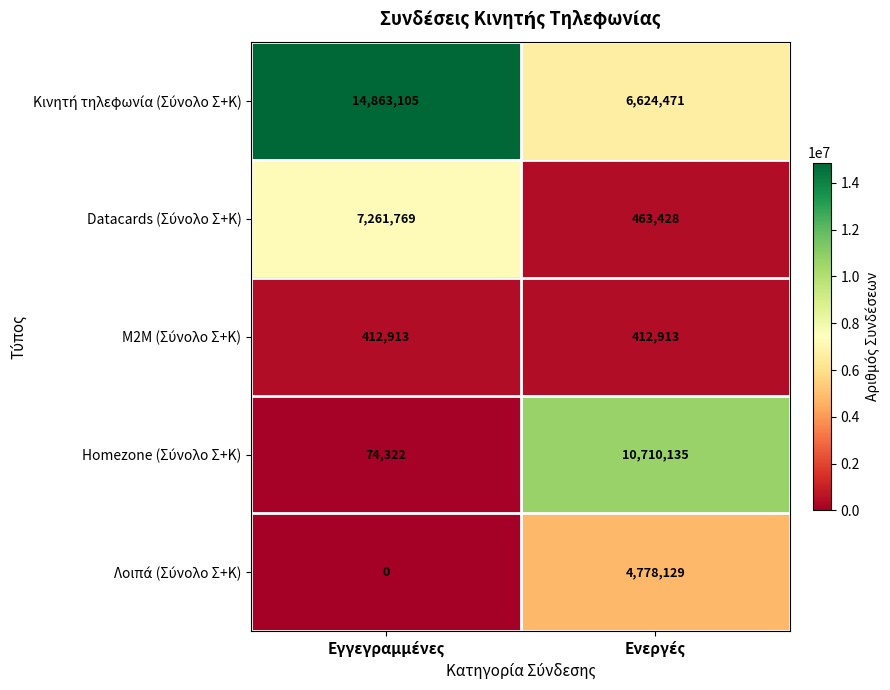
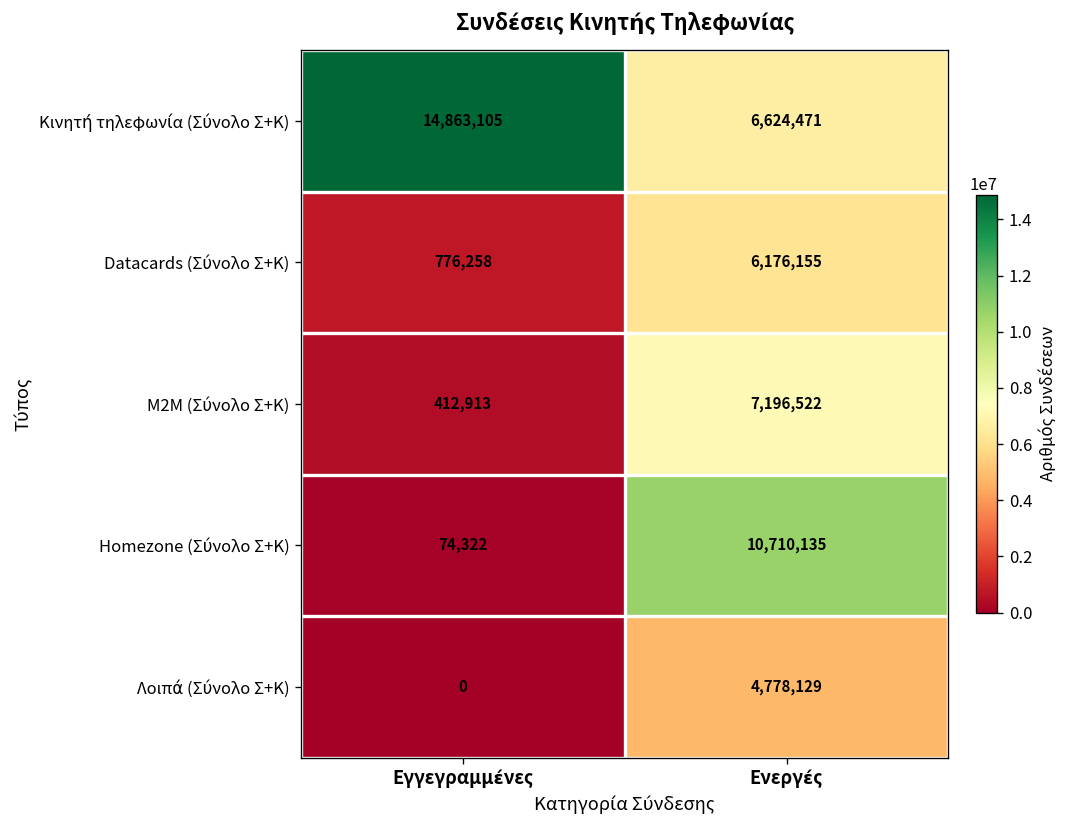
Datacards (Σύνολο Σ+Κ), Εγγεγραμμένες: 7,261,769 -> 776,258
Datacards (Σύνολο Σ+Κ), Ενεργές: 463,428 -> 6,176,155
M2M (Σύνολο Σ+Κ), Ενεργές: 412,913 -> 7,196,522
